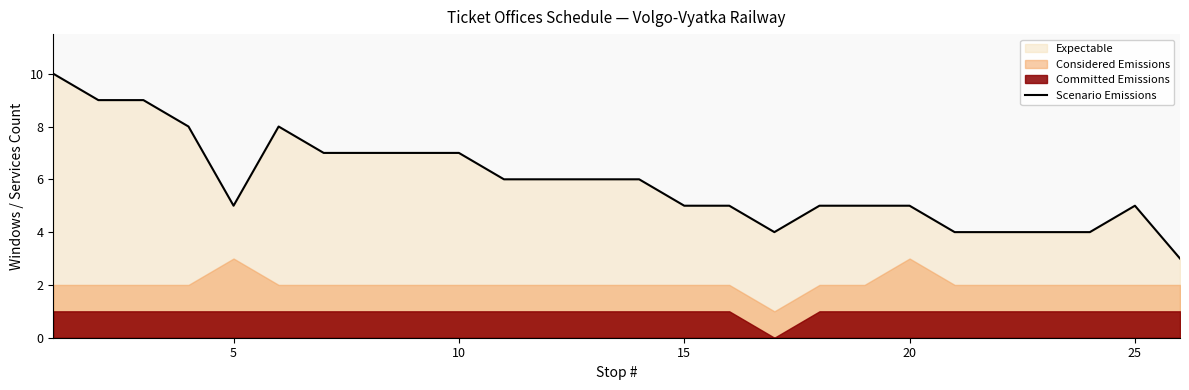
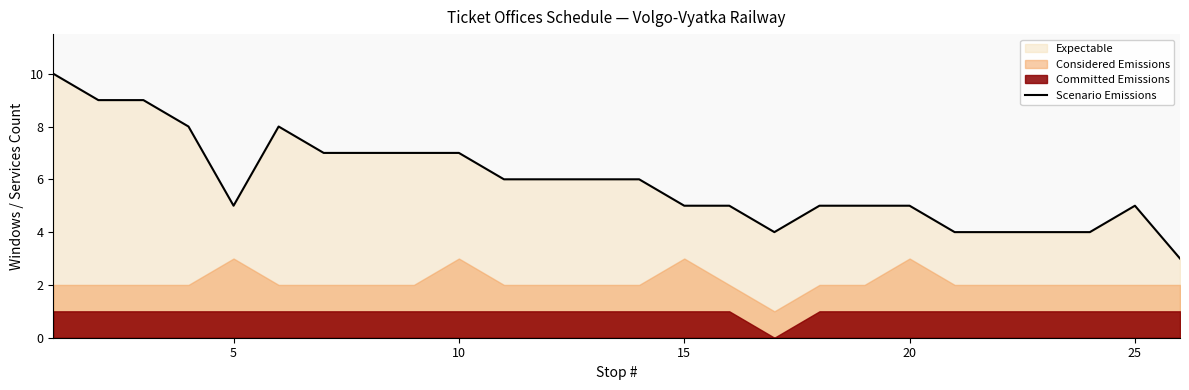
Considered Emissions, 10: 2 -> 3
Considered Emissions, 15: 2 -> 3
